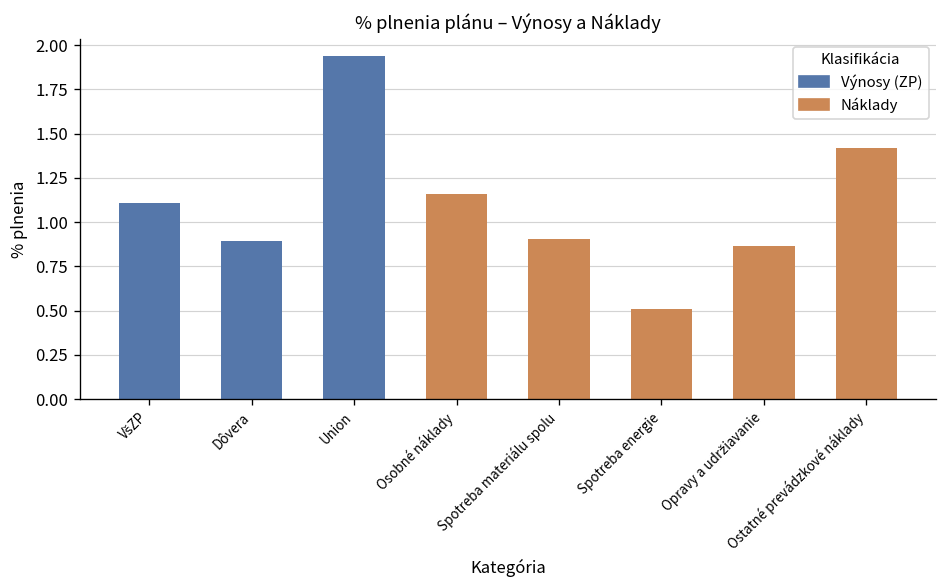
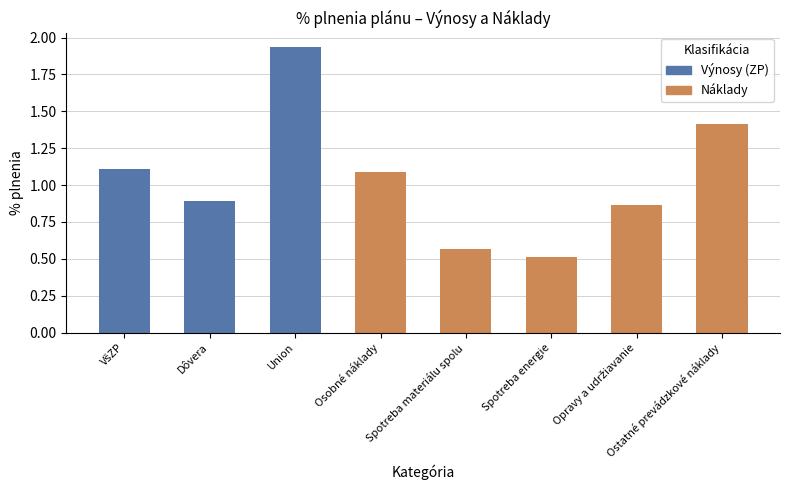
Osobné náklady: 1.16 -> 1.09
Spotreba materiálu spolu: 0.91 -> 0.57
